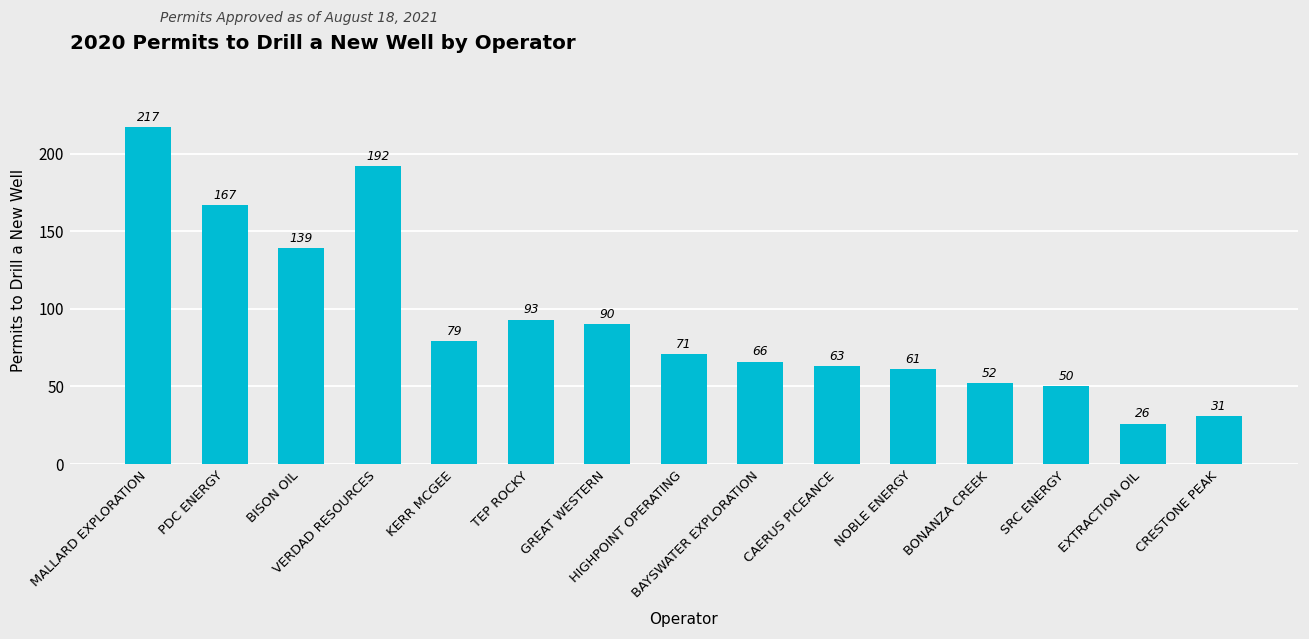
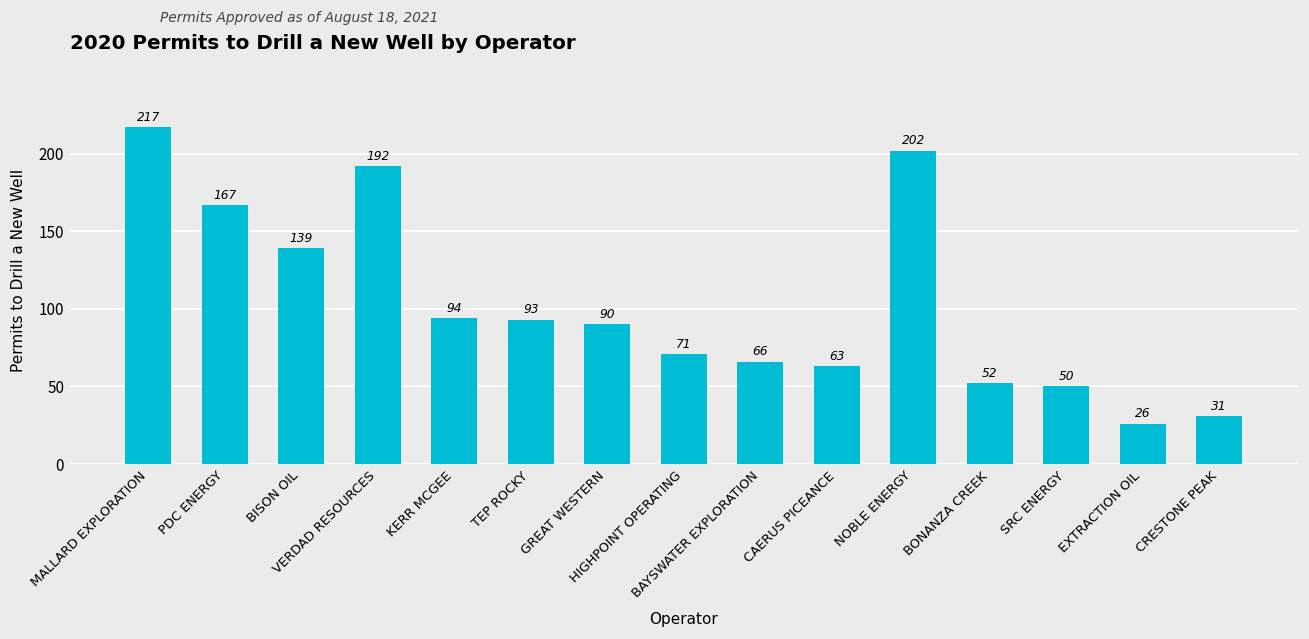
KERR MCGEE: 79 -> 94
NOBLE ENERGY: 61 -> 202
